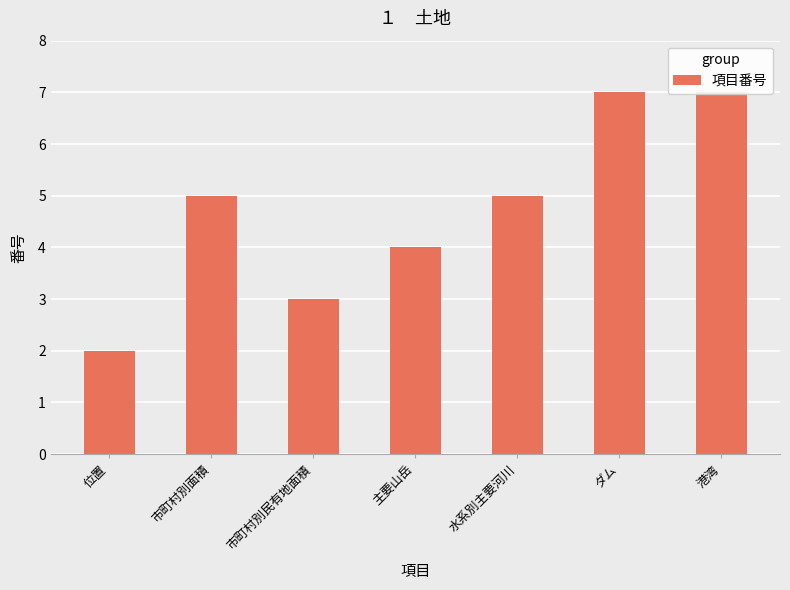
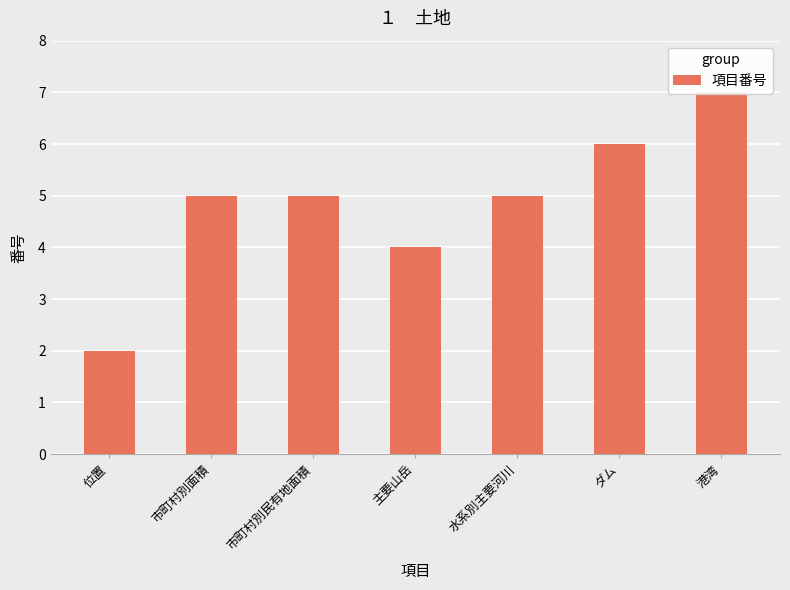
市町村別民有地面積: 3 -> 5
ダム: 7 -> 6
